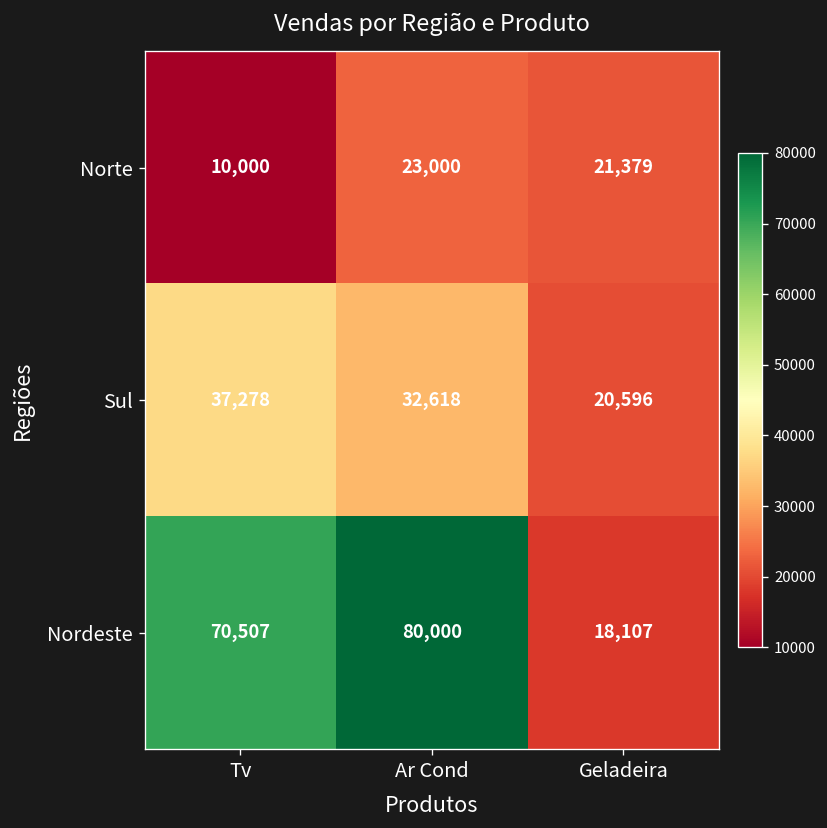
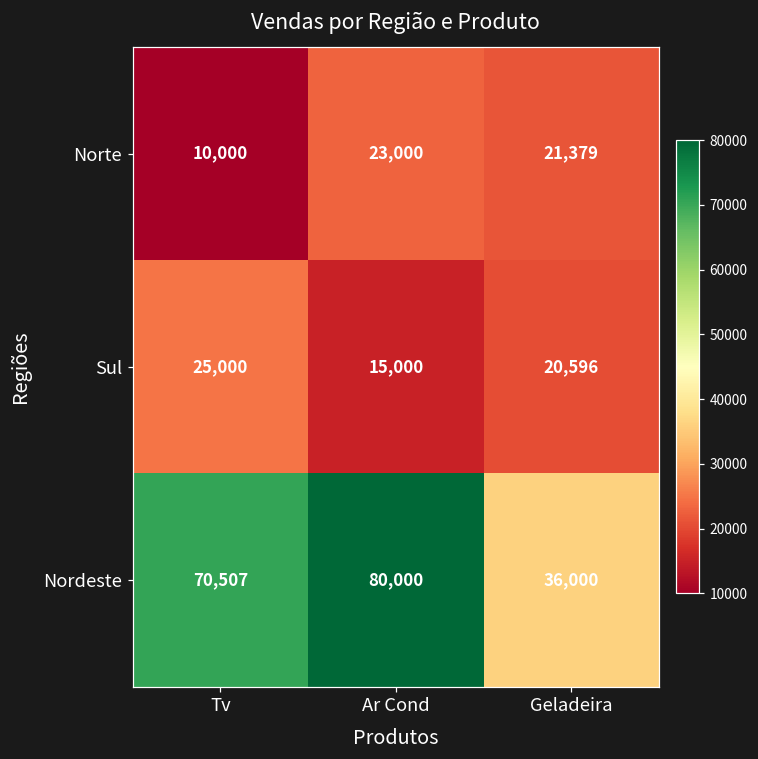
Sul, Tv: 37,278 -> 25,000
Sul, Ar Cond: 32,618 -> 15,000
Nordeste, Geladeira: 18,107 -> 36,000
